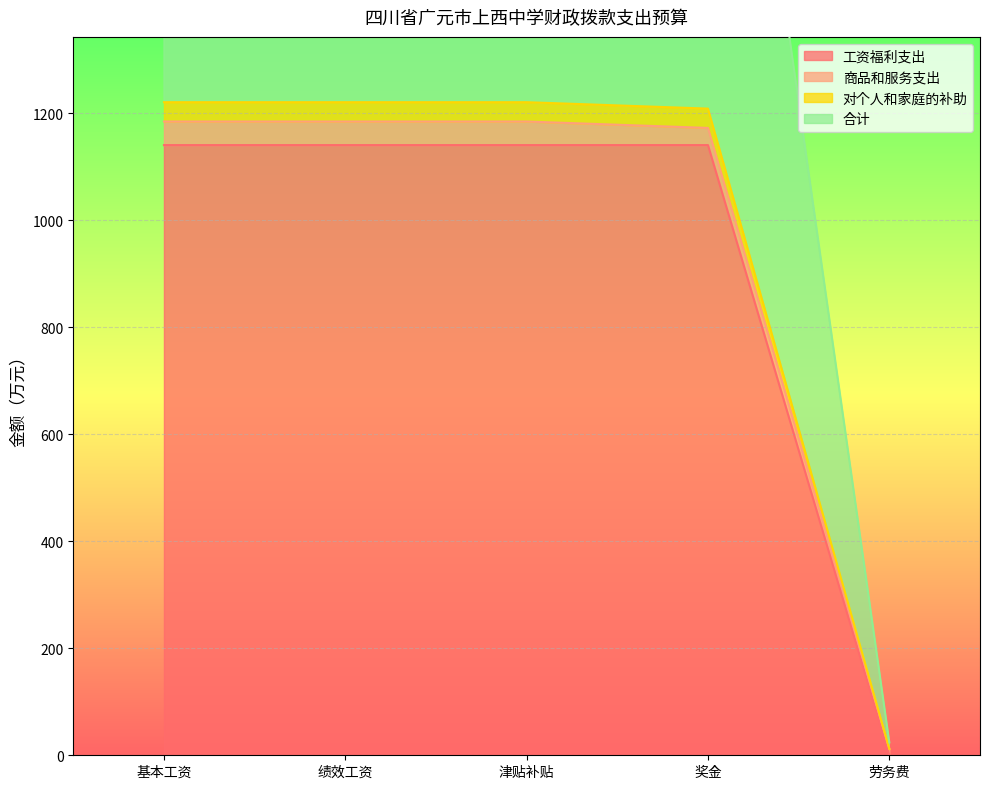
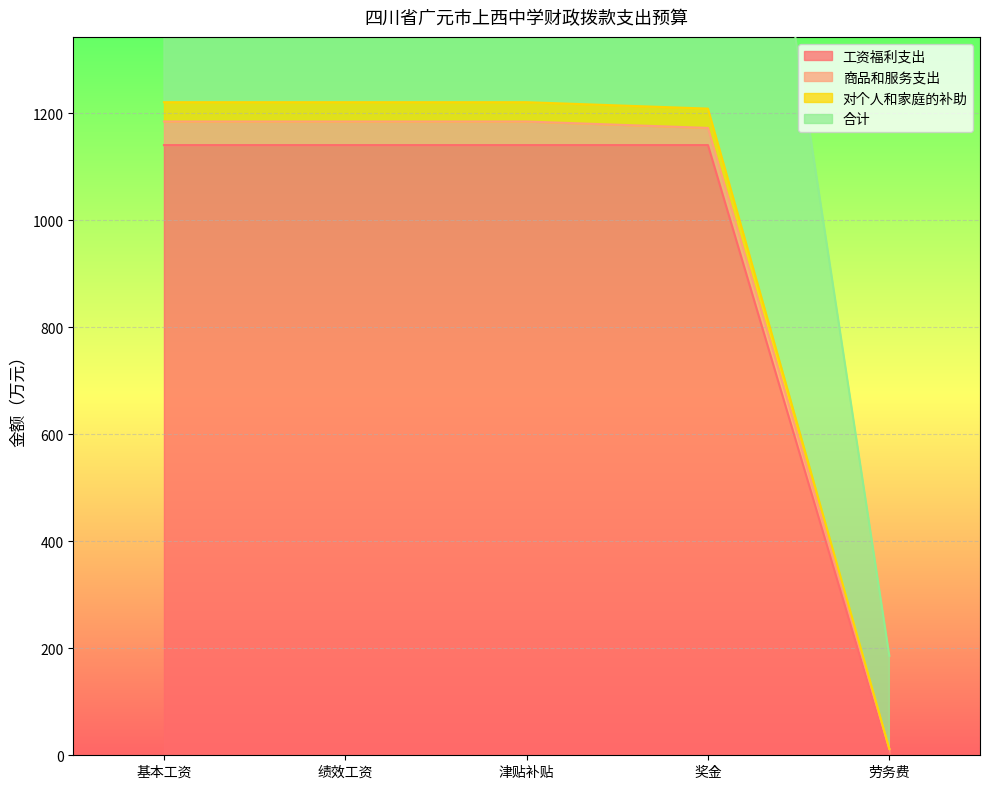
合计, 劳务费: 10 -> 170
